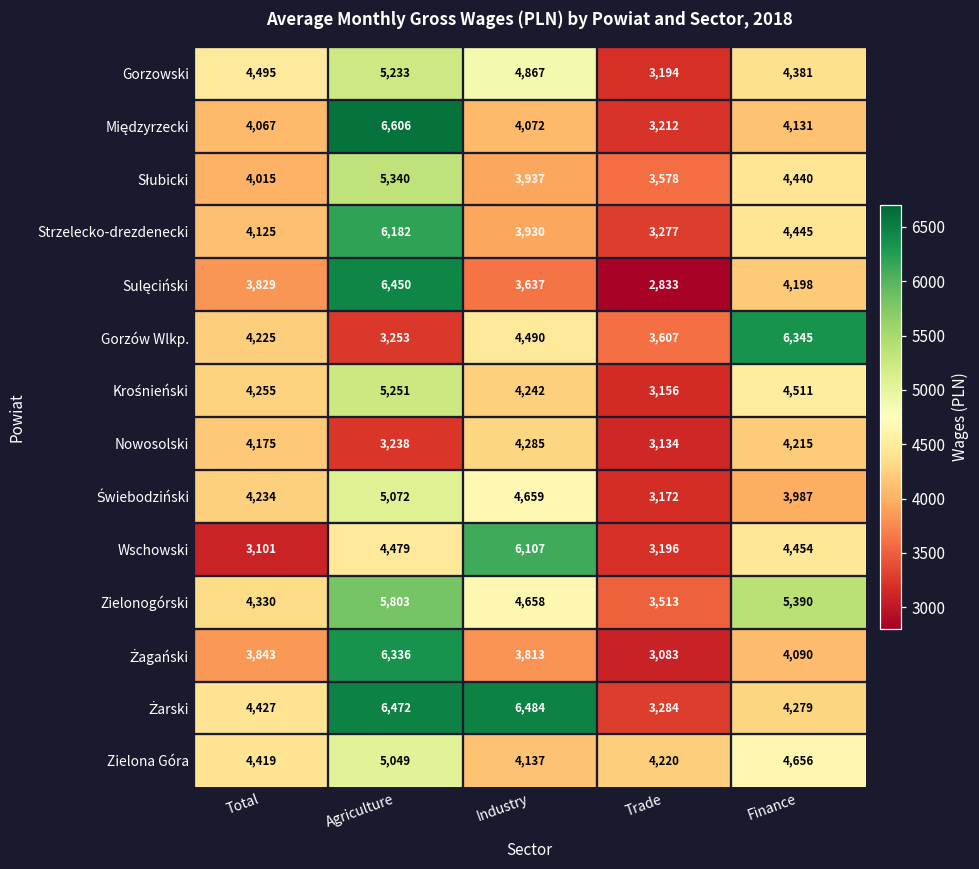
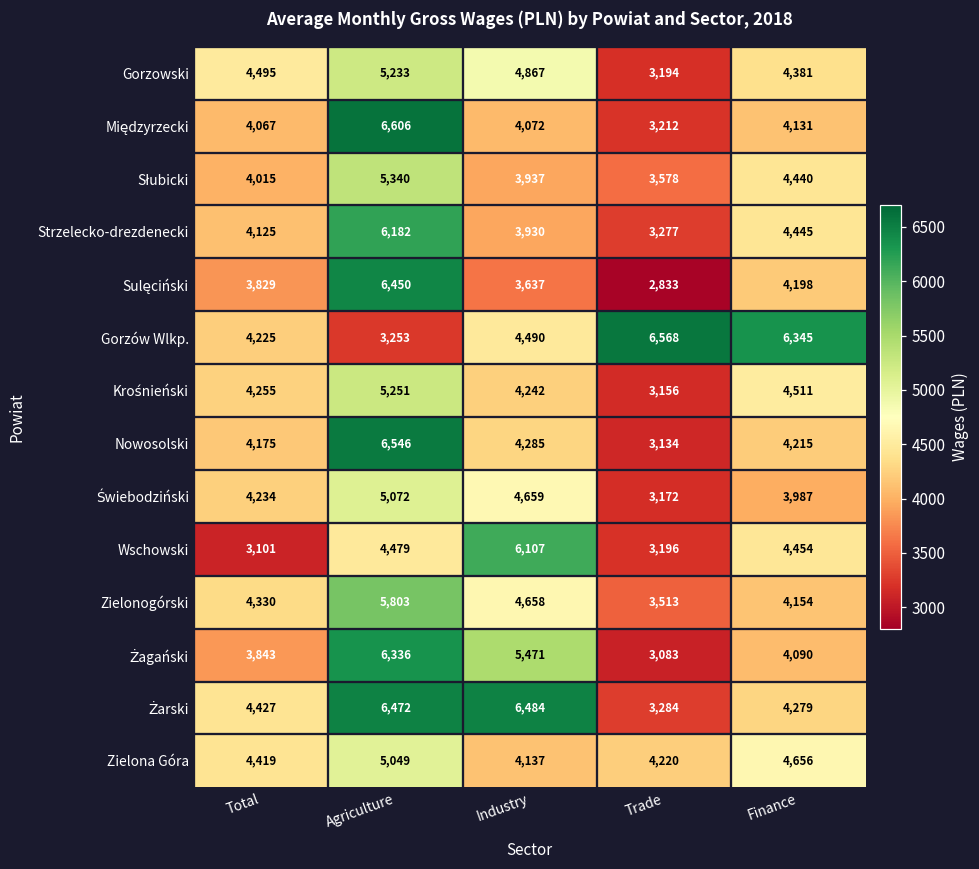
Gorzów Wlkp., Trade: 3,607 -> 6,568
Nowosolski, Agriculture: 3,238 -> 6,546
Zielonogórski, Finance: 5,390 -> 4,154
Żagański, Industry: 3,813 -> 5,471
